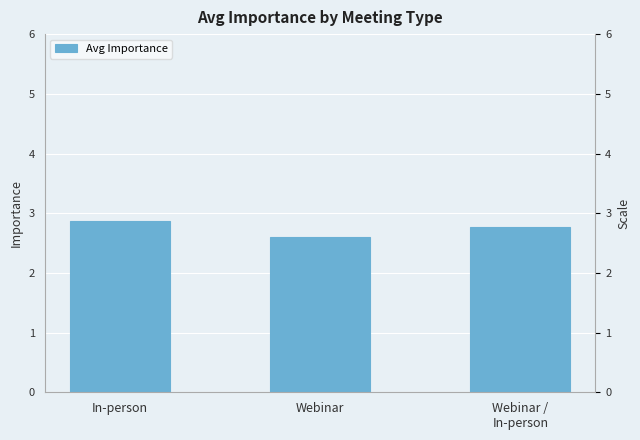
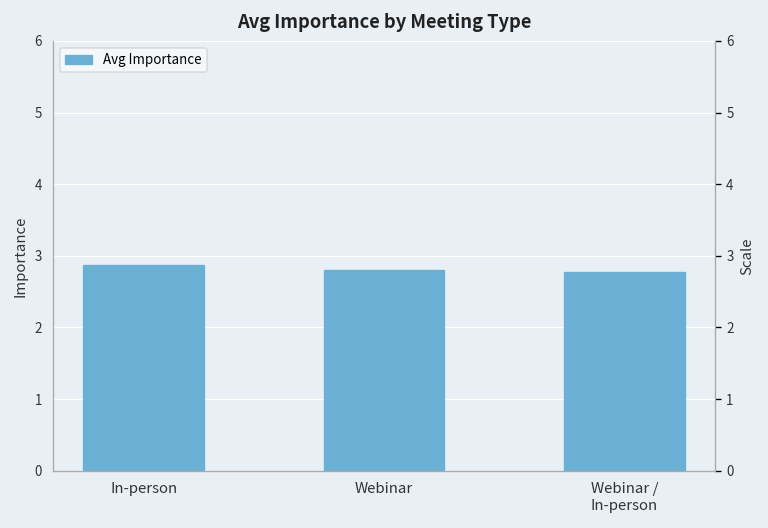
Webinar: 2.6 -> 2.8
